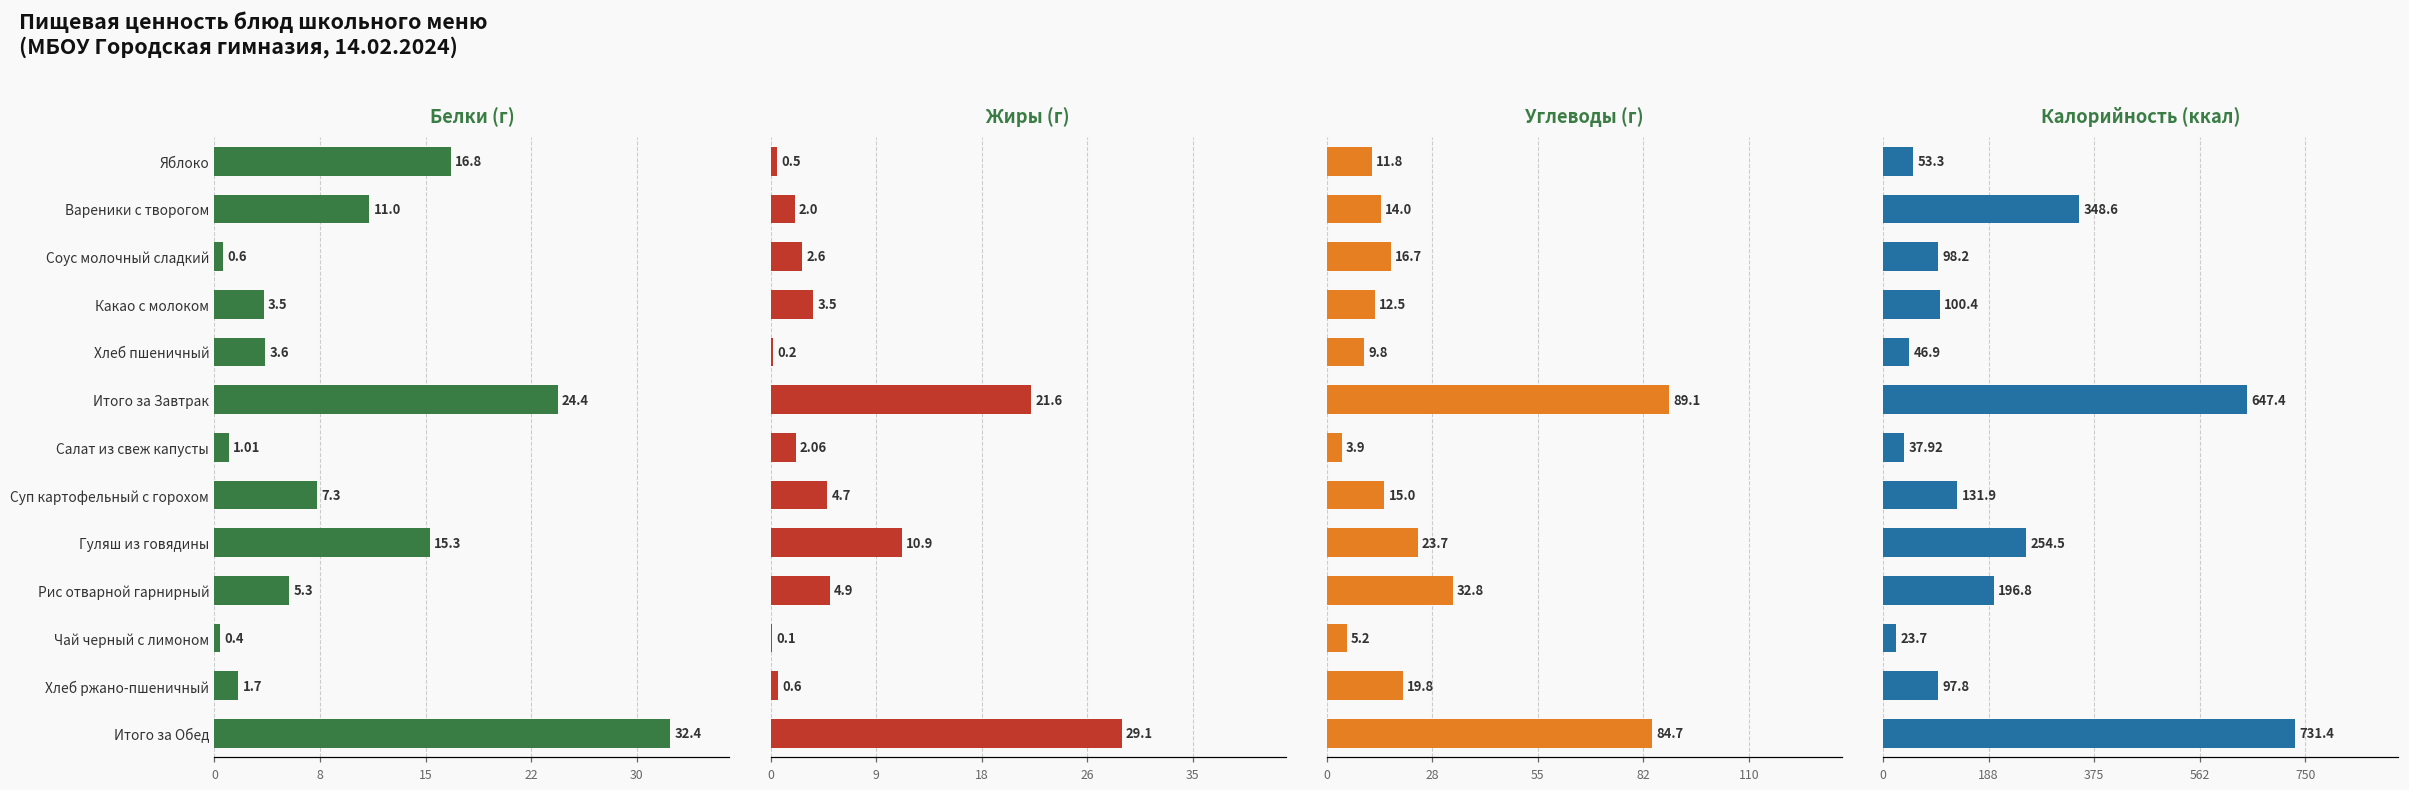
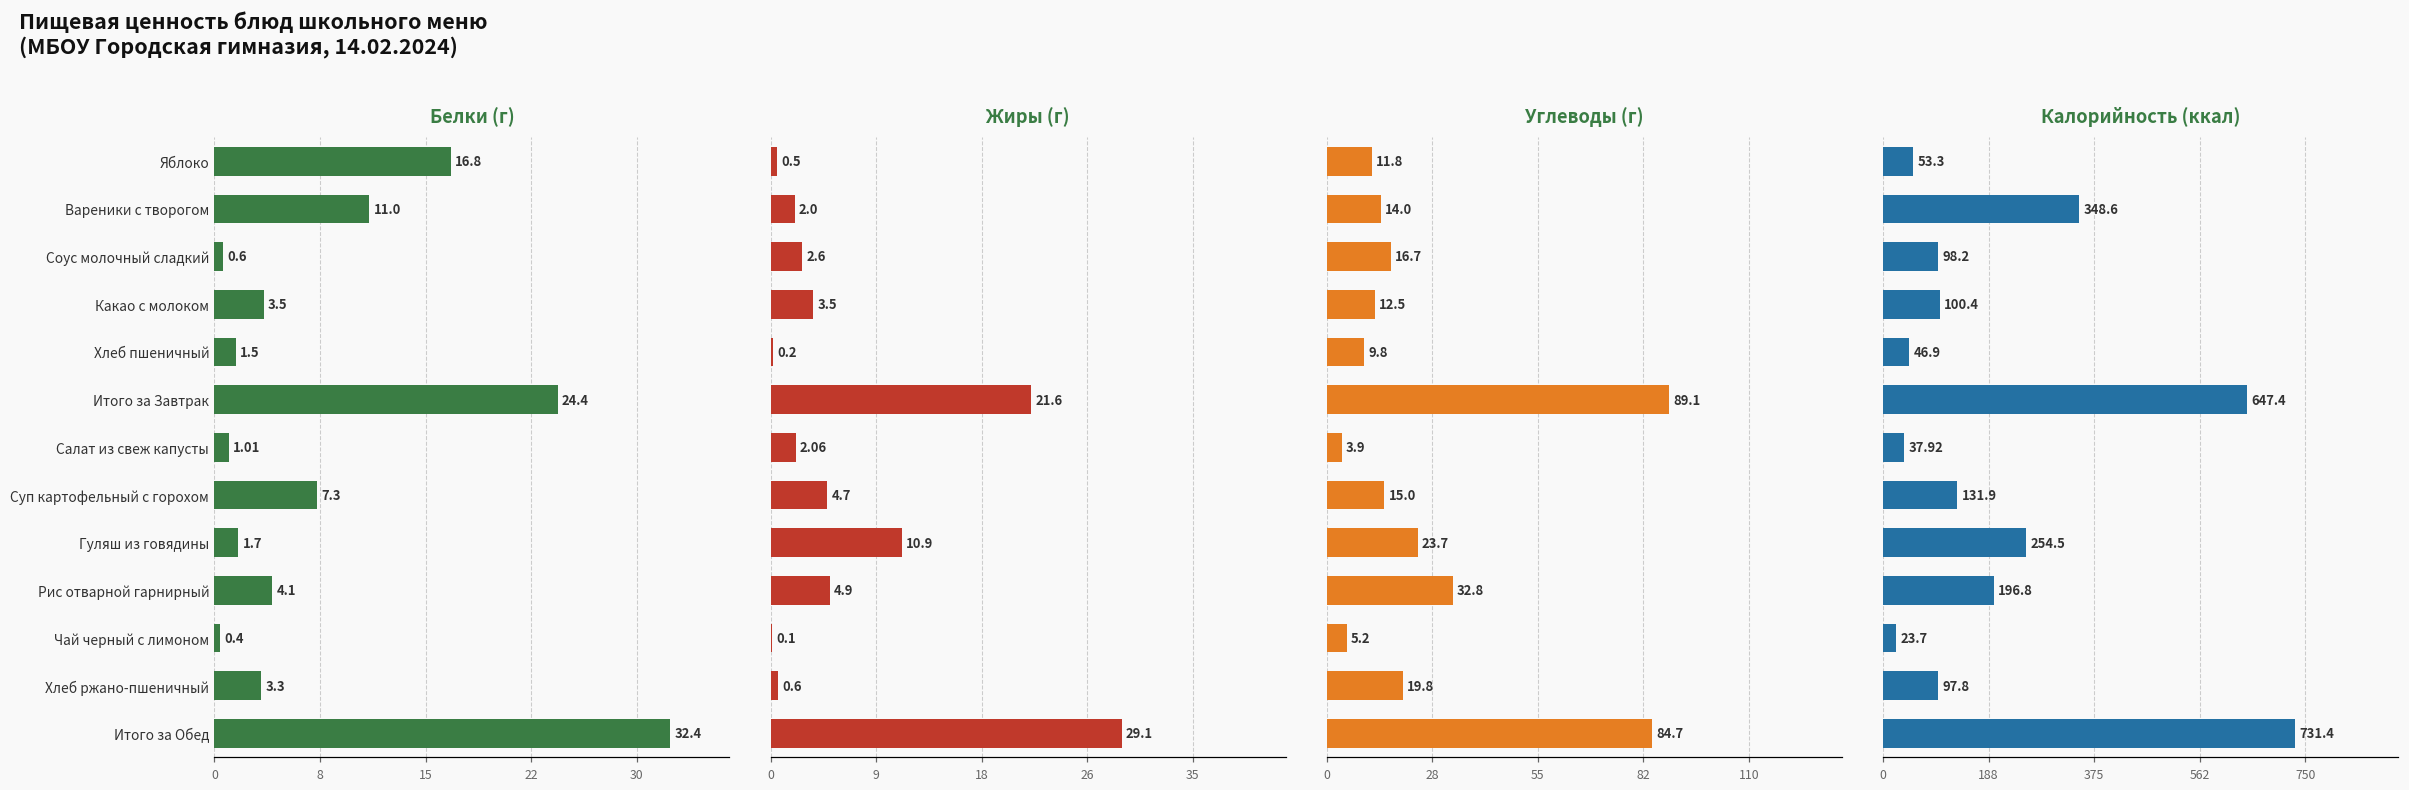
Белки (г), Хлеб пшеничный: 3.6 -> 1.5
Белки (г), Гуляш из говядины: 15.3 -> 1.7
Белки (г), Рис отварной гарнирный: 5.3 -> 4.1
Белки (г), Хлеб ржано-пшеничный: 1.7 -> 3.3
